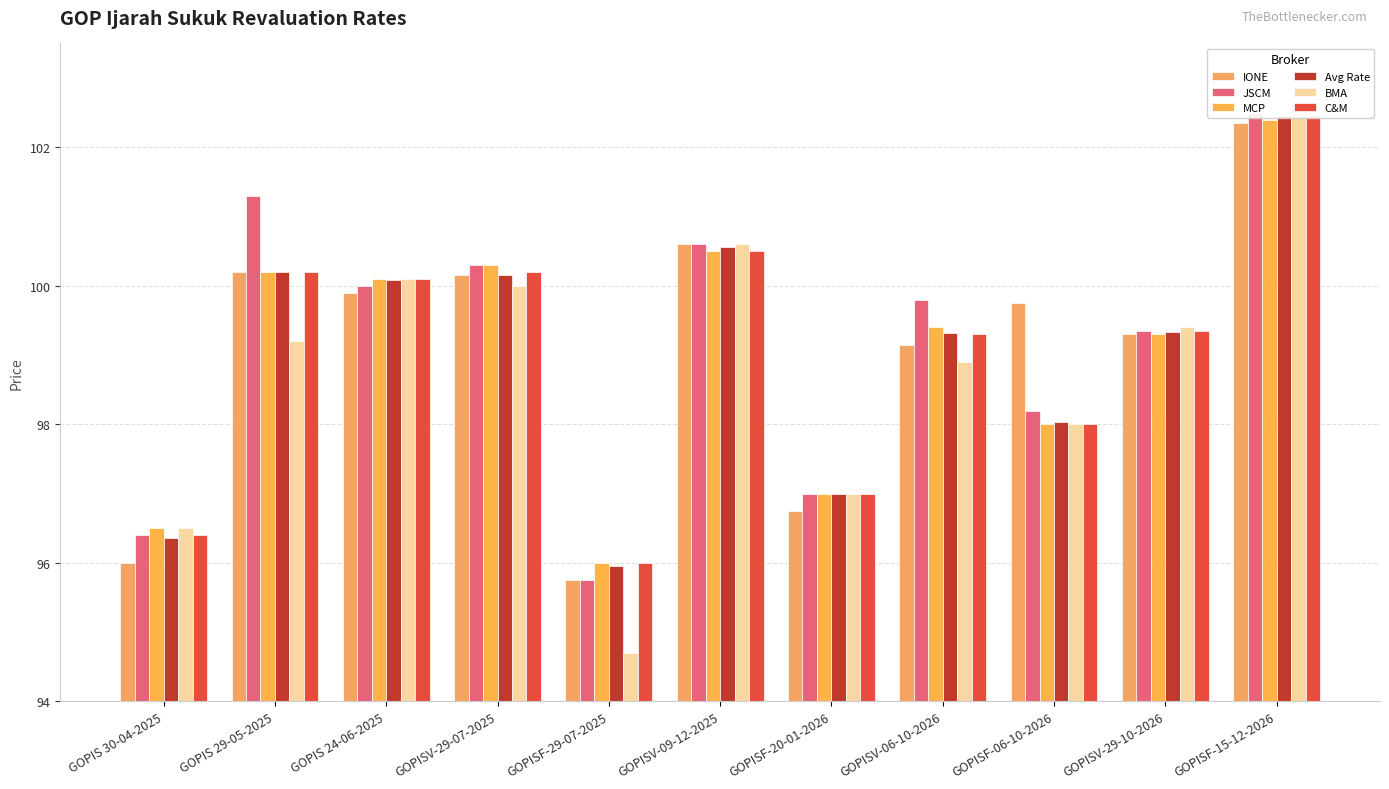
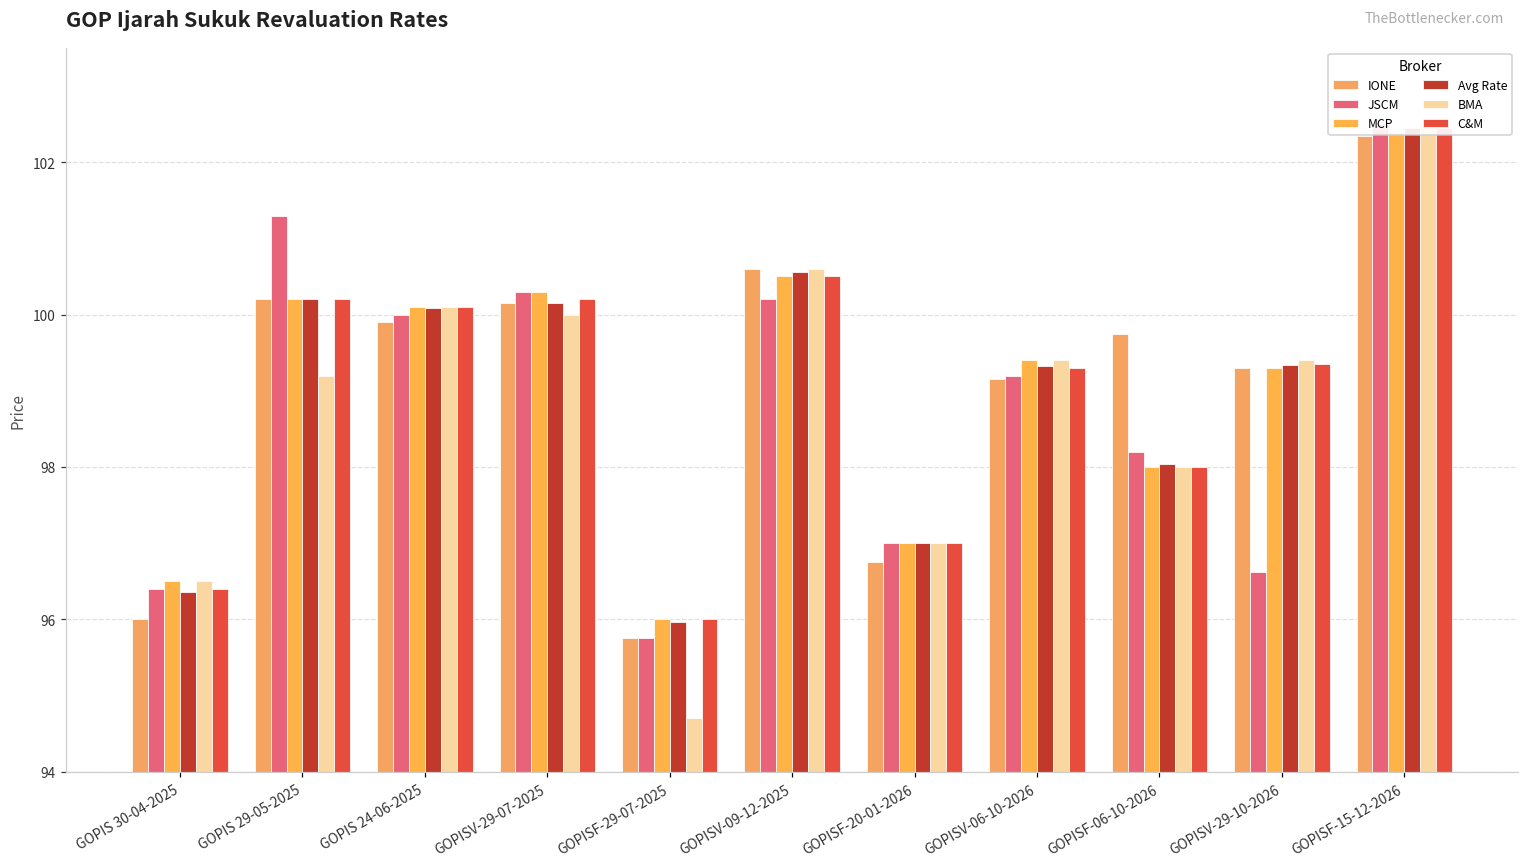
JSCM, GOPISV-09-12-2025: 100.6 -> 100.2
JSCM, GOPISV-06-10-2026: 99.8 -> 99.2
BMA, GOPISV-06-10-2026: 98.9 -> 99.4
JSCM, GOPISV-29-10-2026: 99.4 -> 96.6
